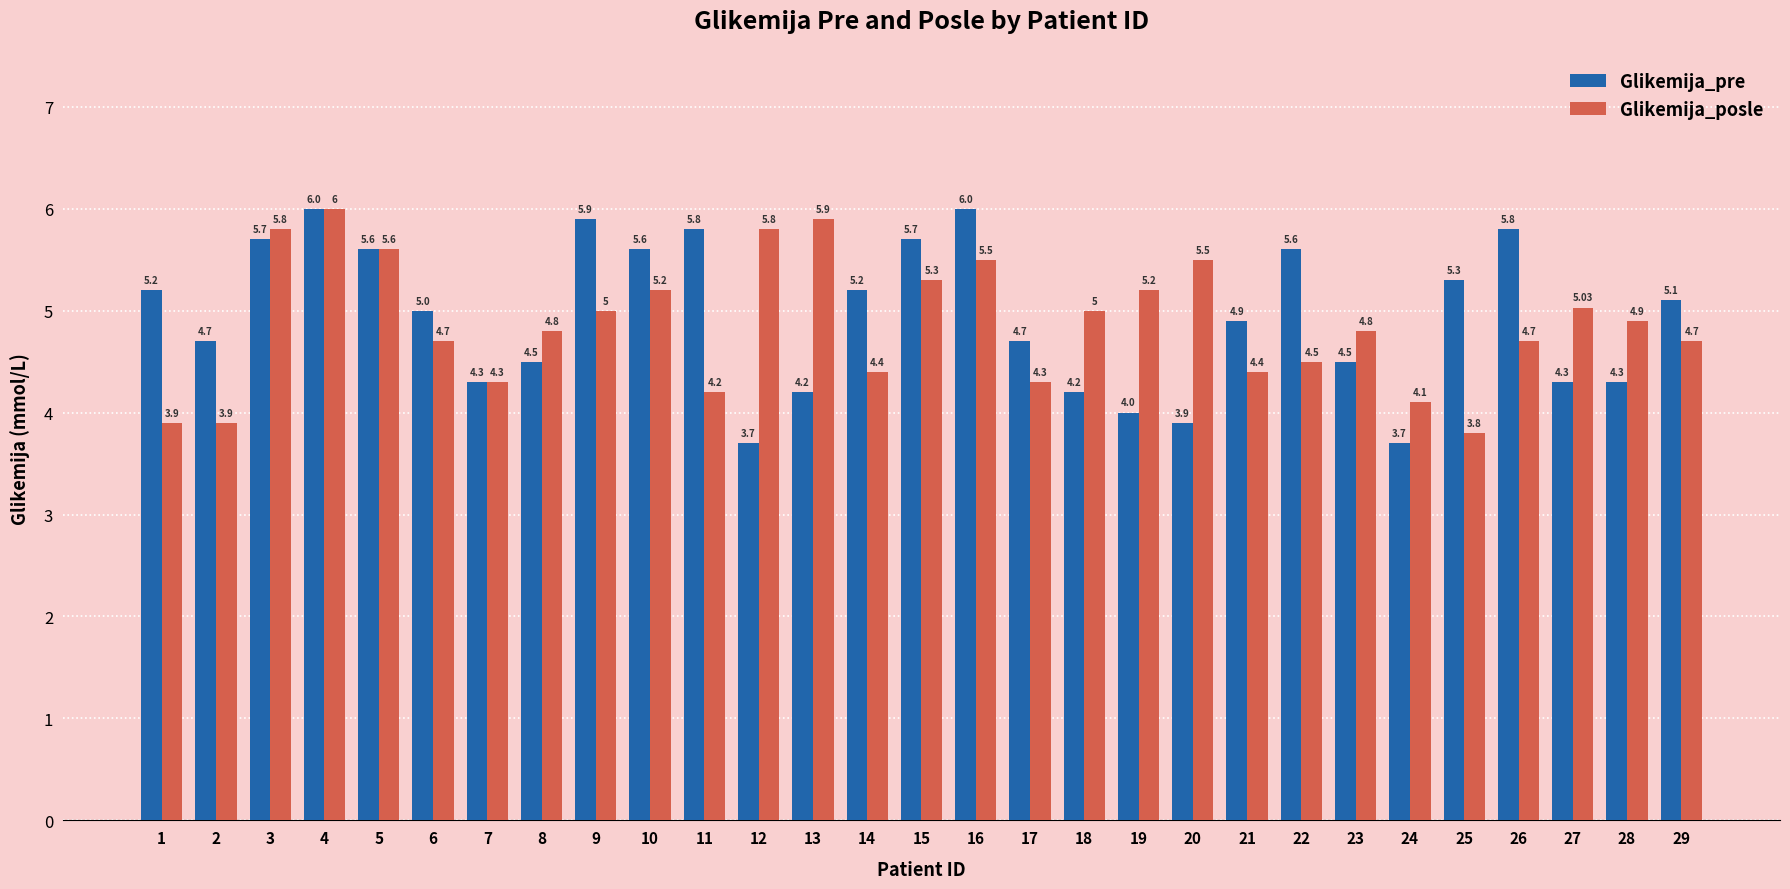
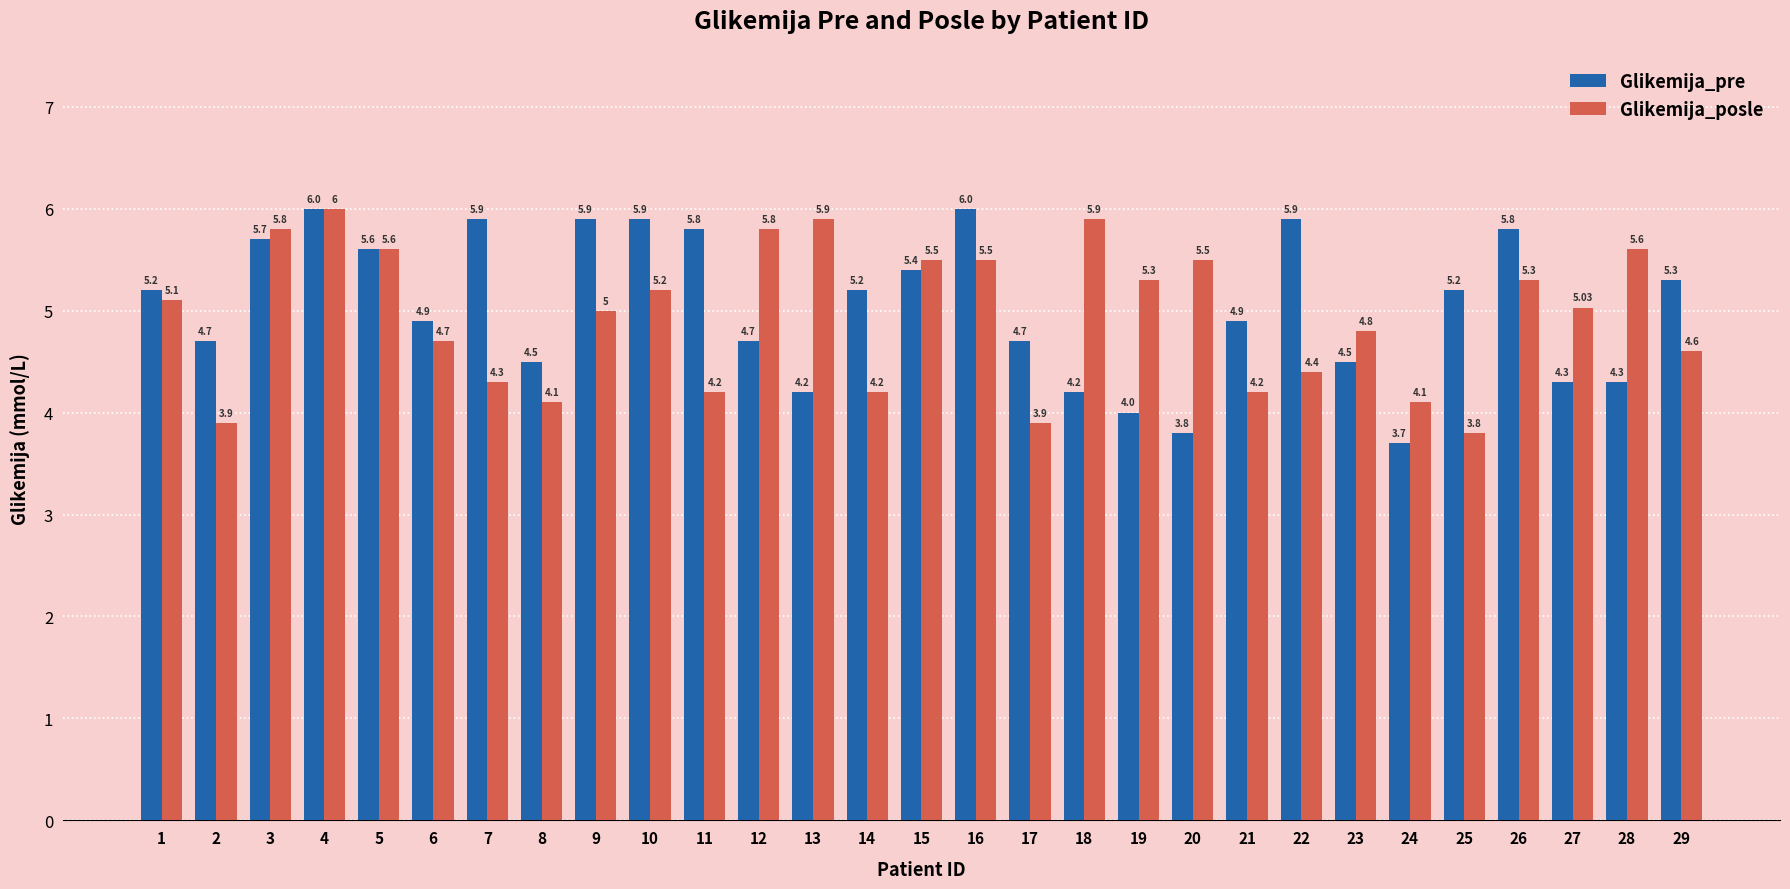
Glikemija_posle, 1: 3.9 -> 5.1
Glikemija_pre, 6: 5.0 -> 4.9
Glikemija_pre, 7: 4.3 -> 5.9
Glikemija_posle, 8: 4.8 -> 4.1
Glikemija_pre, 10: 5.6 -> 5.9
Glikemija_pre, 12: 3.7 -> 4.7
Glikemija_posle, 14: 4.4 -> 4.2
Glikemija_pre, 15: 5.7 -> 5.4
Glikemija_posle, 15: 5.3 -> 5.5
Glikemija_posle, 17: 4.3 -> 3.9
Glikemija_posle, 18: 5 -> 5.9
Glikemija_posle, 19: 5.2 -> 5.3
Glikemija_pre, 20: 3.9 -> 3.8
Glikemija_posle, 21: 4.4 -> 4.2
Glikemija_pre, 22: 5.6 -> 5.9
Glikemija_posle, 22: 4.5 -> 4.4
Glikemija_pre, 25: 5.3 -> 5.2
Glikemija_posle, 26: 4.7 -> 5.3
Glikemija_posle, 28: 4.9 -> 5.6
Glikemija_pre, 29: 5.1 -> 5.3
Glikemija_posle, 29: 4.7 -> 4.6
